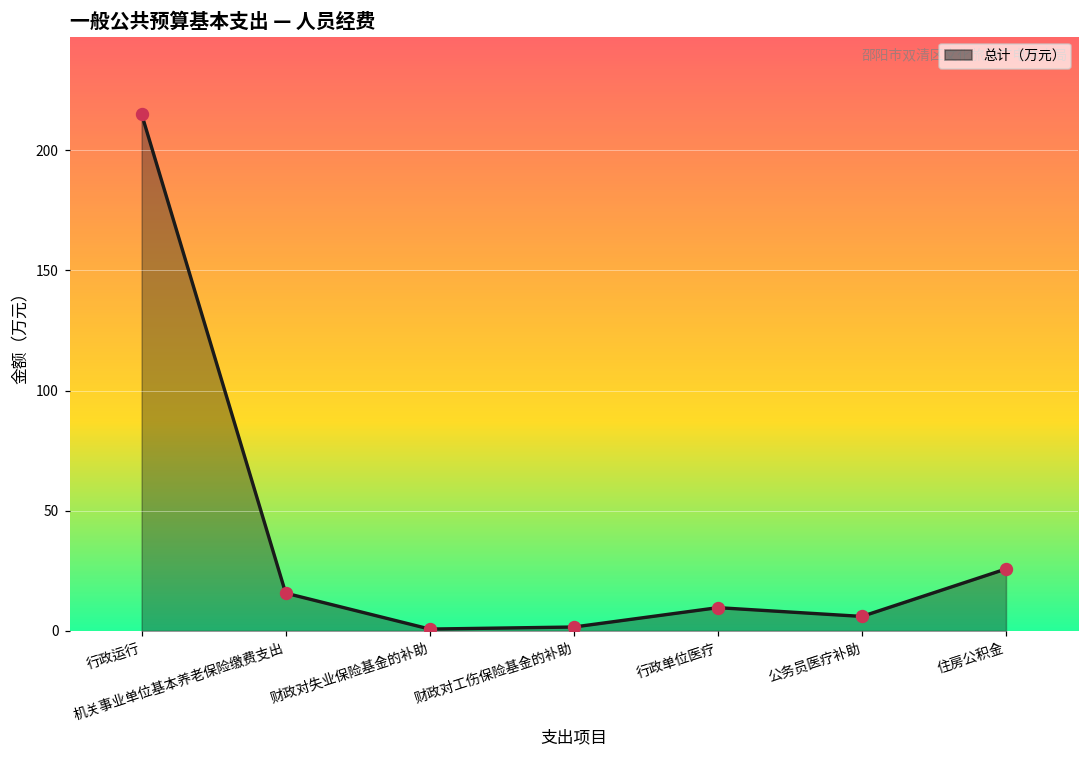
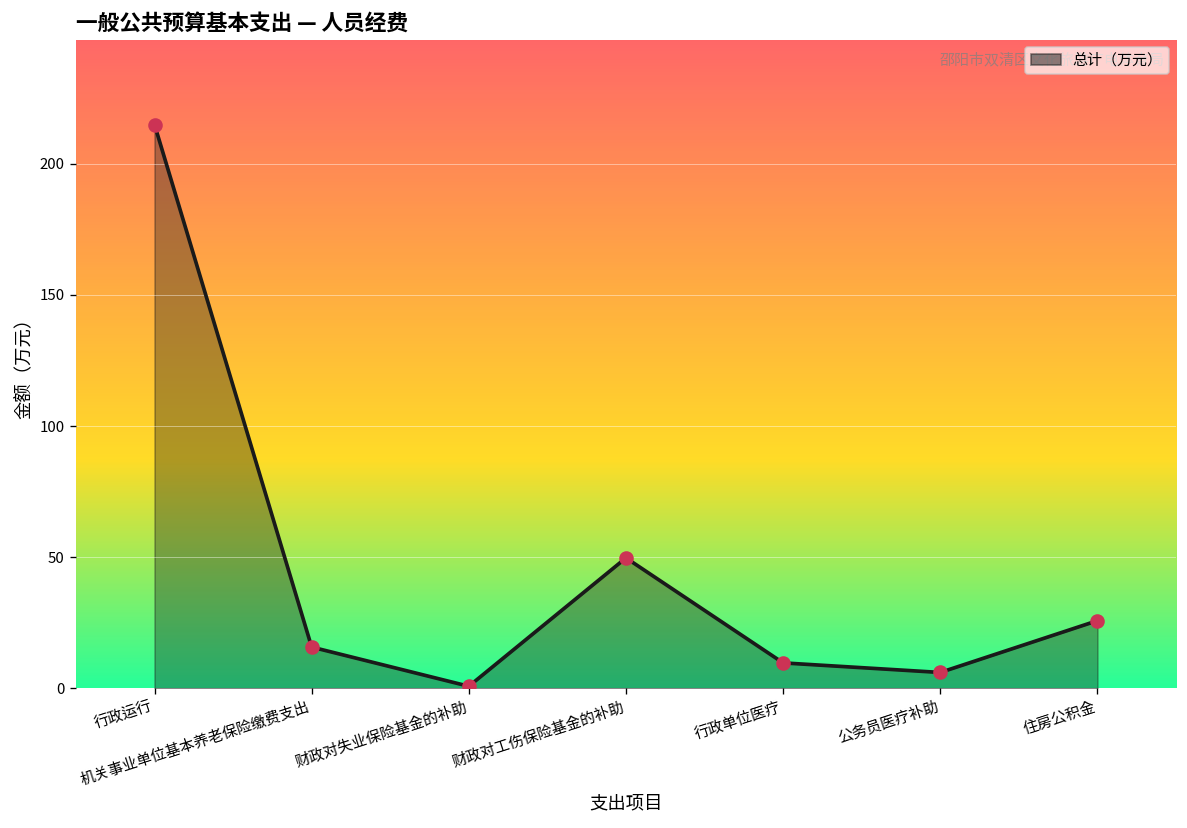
财政对工伤保险基金的补助: 2 -> 50
